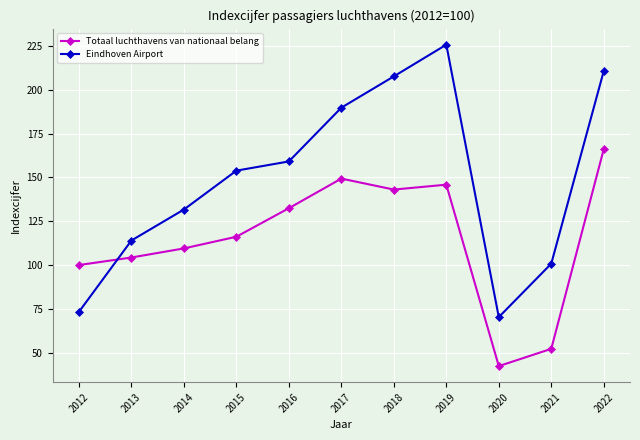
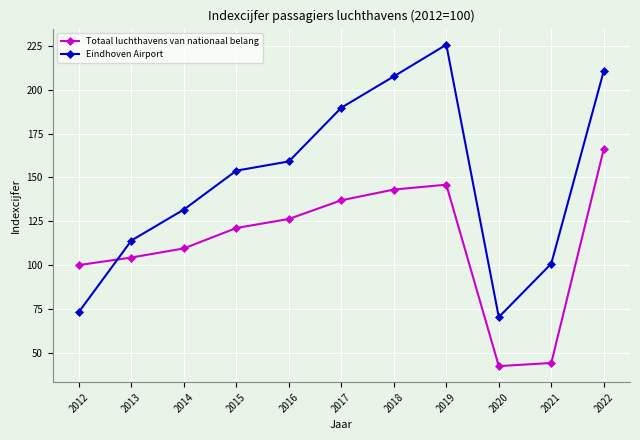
Totaal luchthavens van nationaal belang, 2015: 116 -> 121
Totaal luchthavens van nationaal belang, 2016: 132 -> 126
Totaal luchthavens van nationaal belang, 2017: 149 -> 137
Totaal luchthavens van nationaal belang, 2021: 52 -> 44
